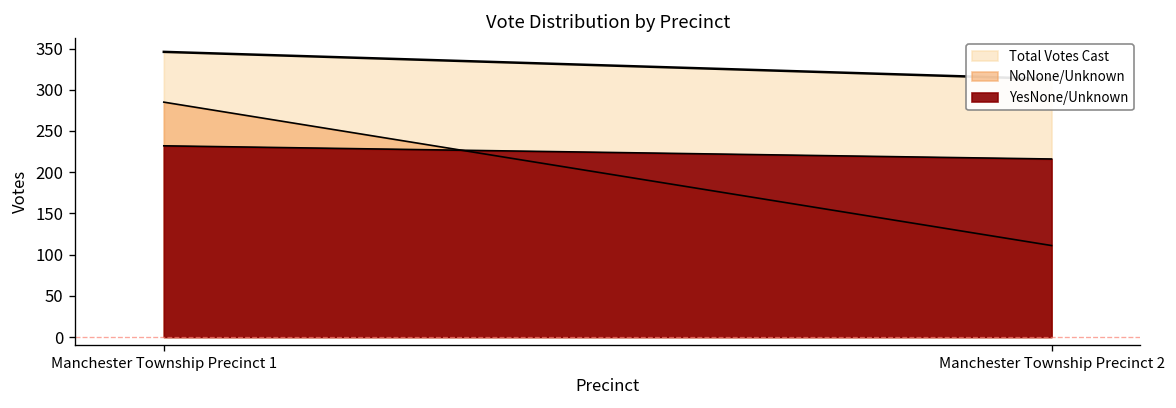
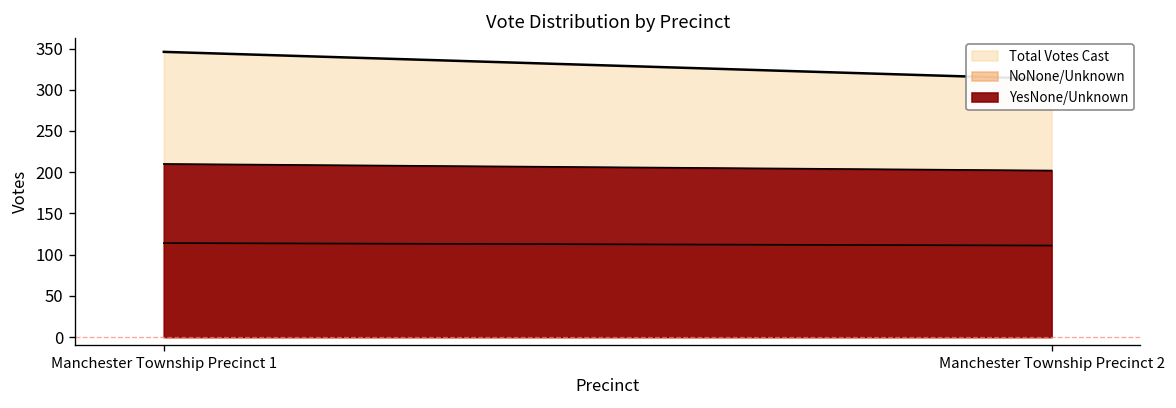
NoNone/Unknown, Manchester Township Precinct 1: 290 -> 110
YesNone/Unknown, Manchester Township Precinct 1: 230 -> 210
YesNone/Unknown, Manchester Township Precinct 2: 220 -> 200
